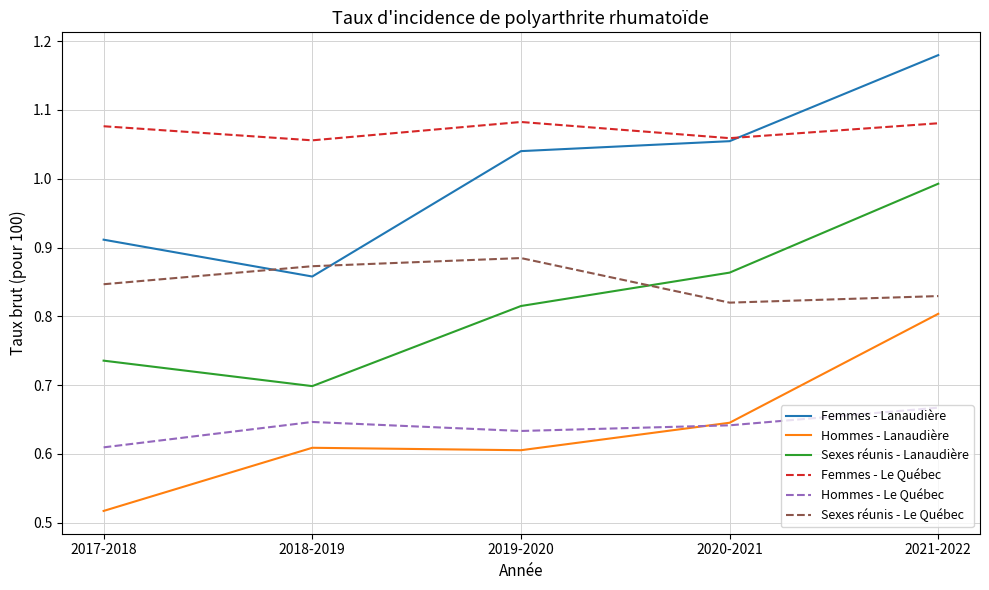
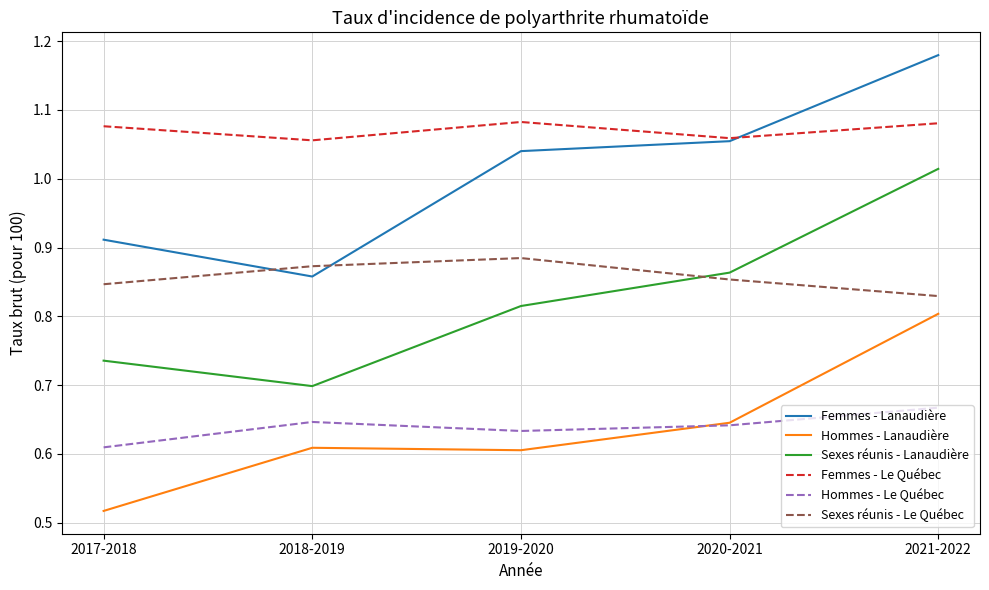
Sexes réunis - Le Québec, 2020-2021: 0.82 -> 0.85
Sexes réunis - Lanaudière, 2021-2022: 0.99 -> 1.01
